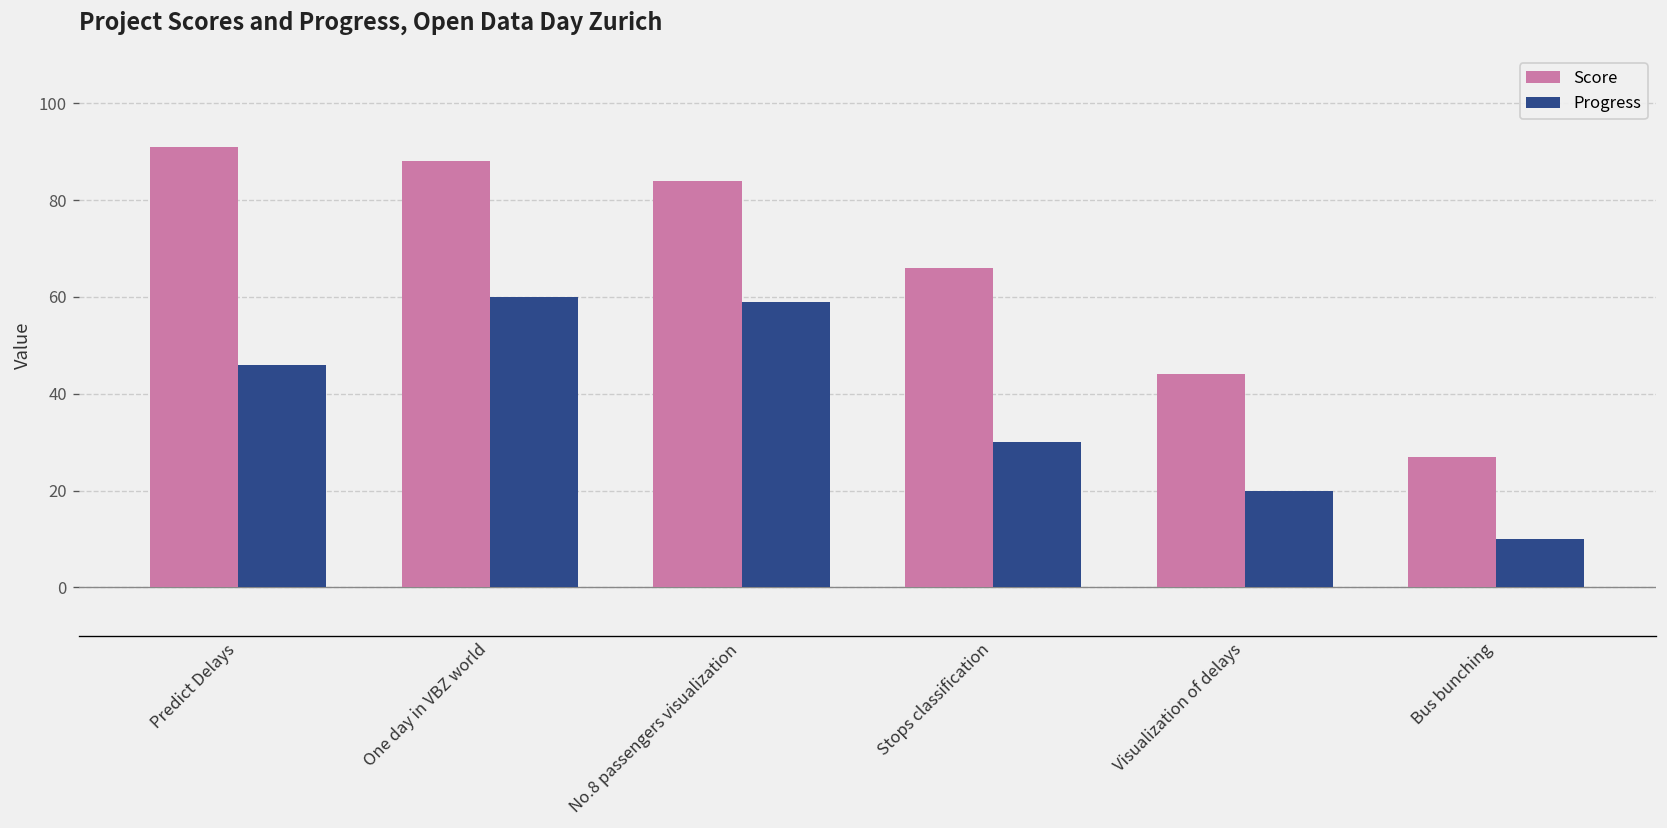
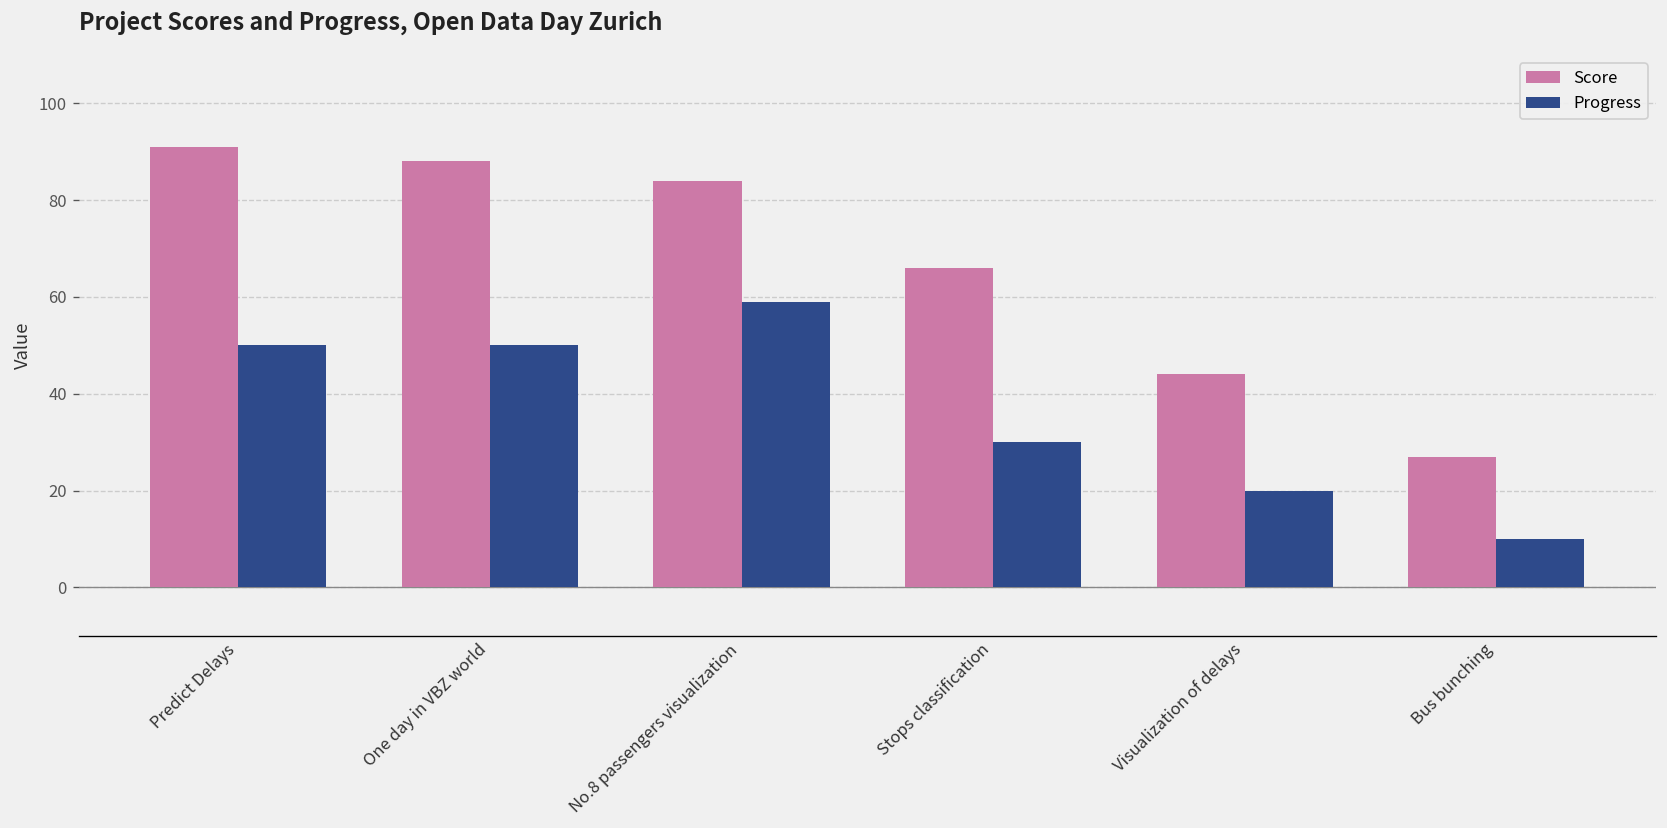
Progress, Predict Delays: 46 -> 50
Progress, One day in VBZ world: 60 -> 50
